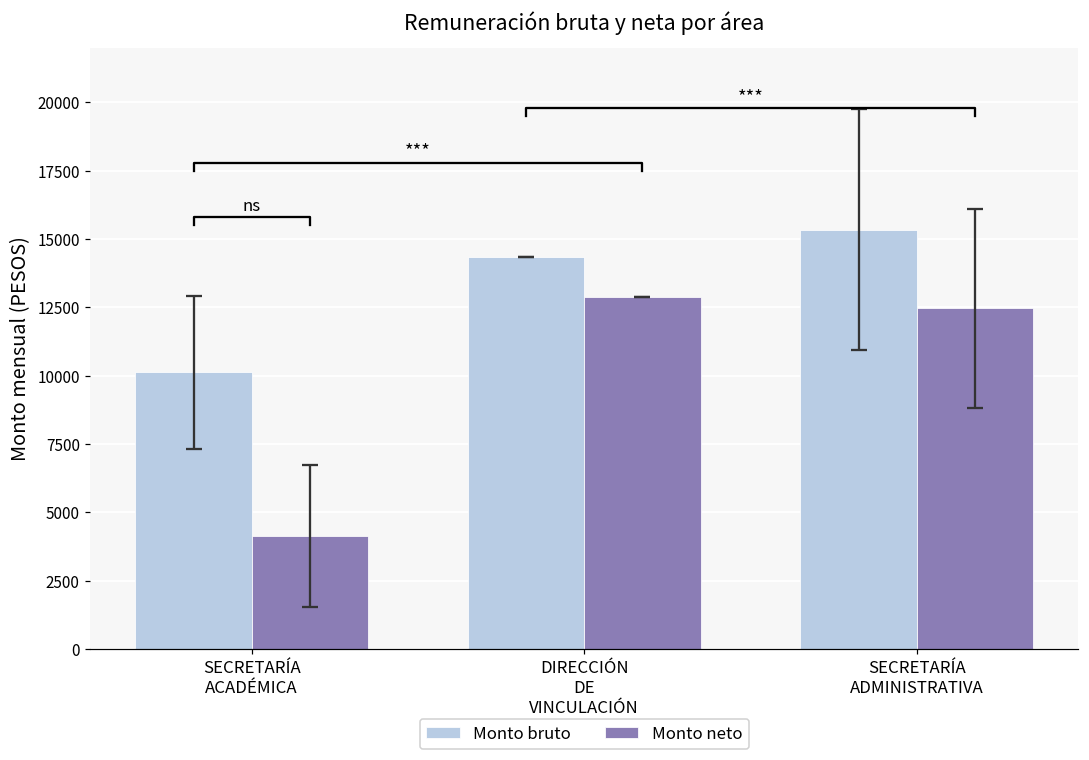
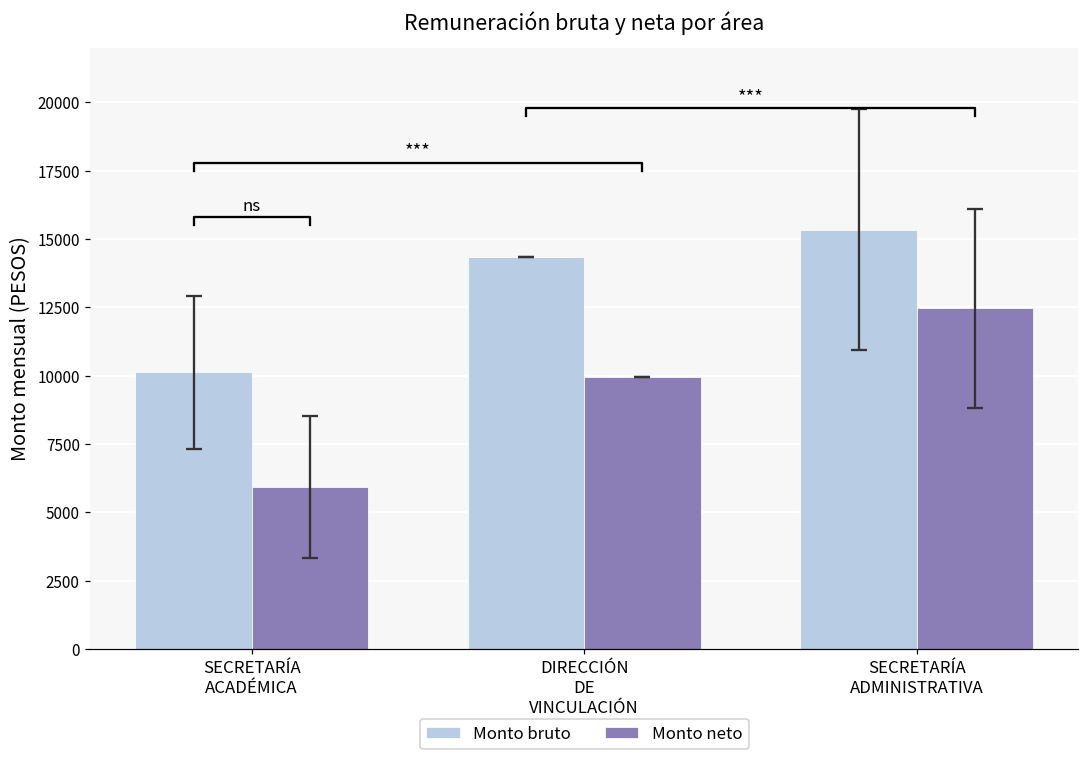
Monto neto, SECRETARÍA ACADÉMICA: 4200 -> 5900
Monto neto, DIRECCIÓN DE VINCULACIÓN: 12900 -> 10000
